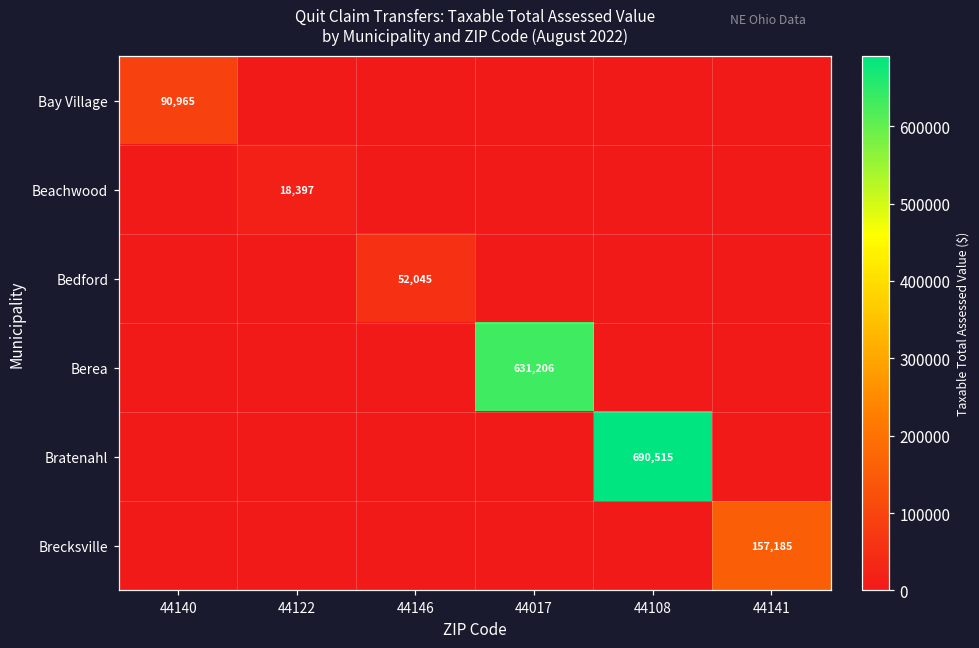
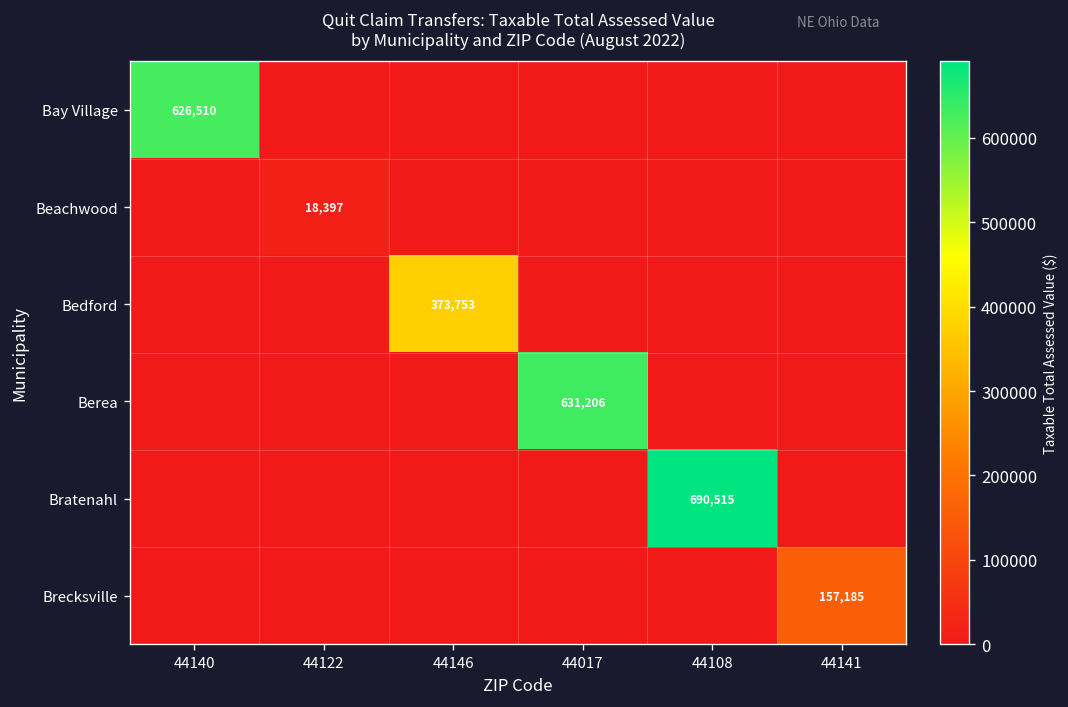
Bay Village, 44140: 90,965 -> 626,510
Bedford, 44146: 52,045 -> 373,753
